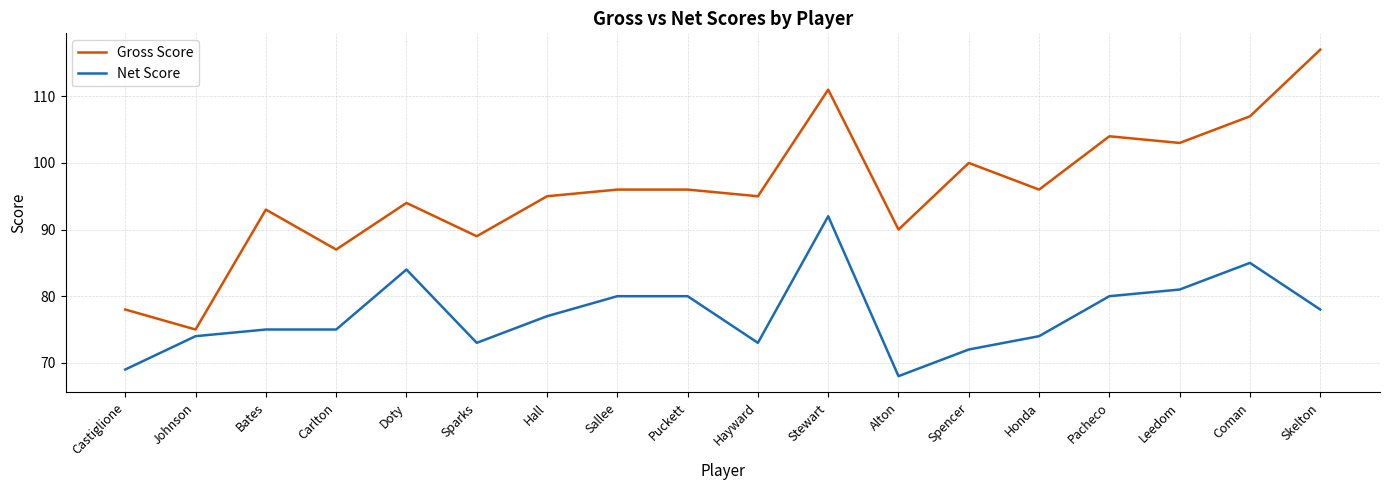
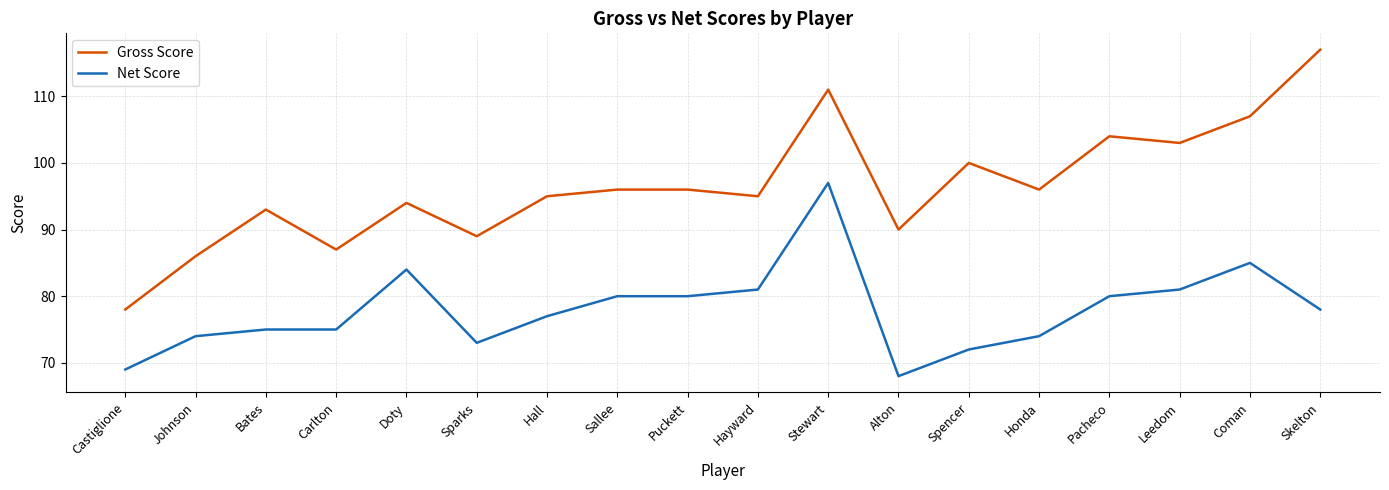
Gross Score, Johnson: 75 -> 86
Net Score, Hayward: 73 -> 81
Net Score, Stewart: 92 -> 97
